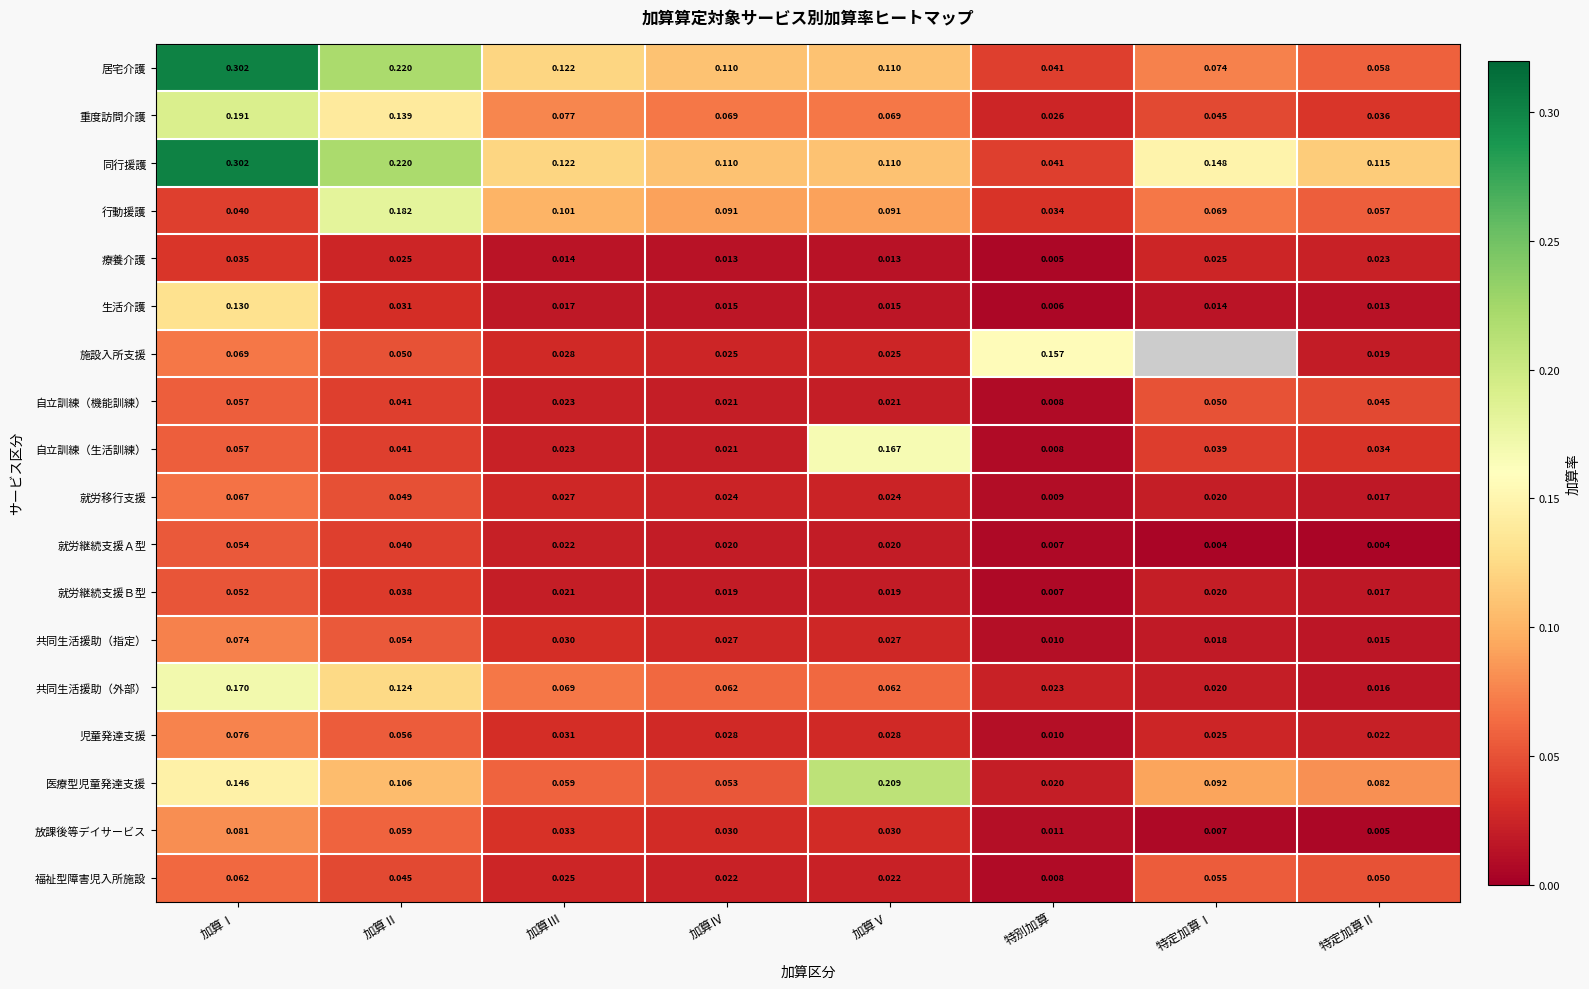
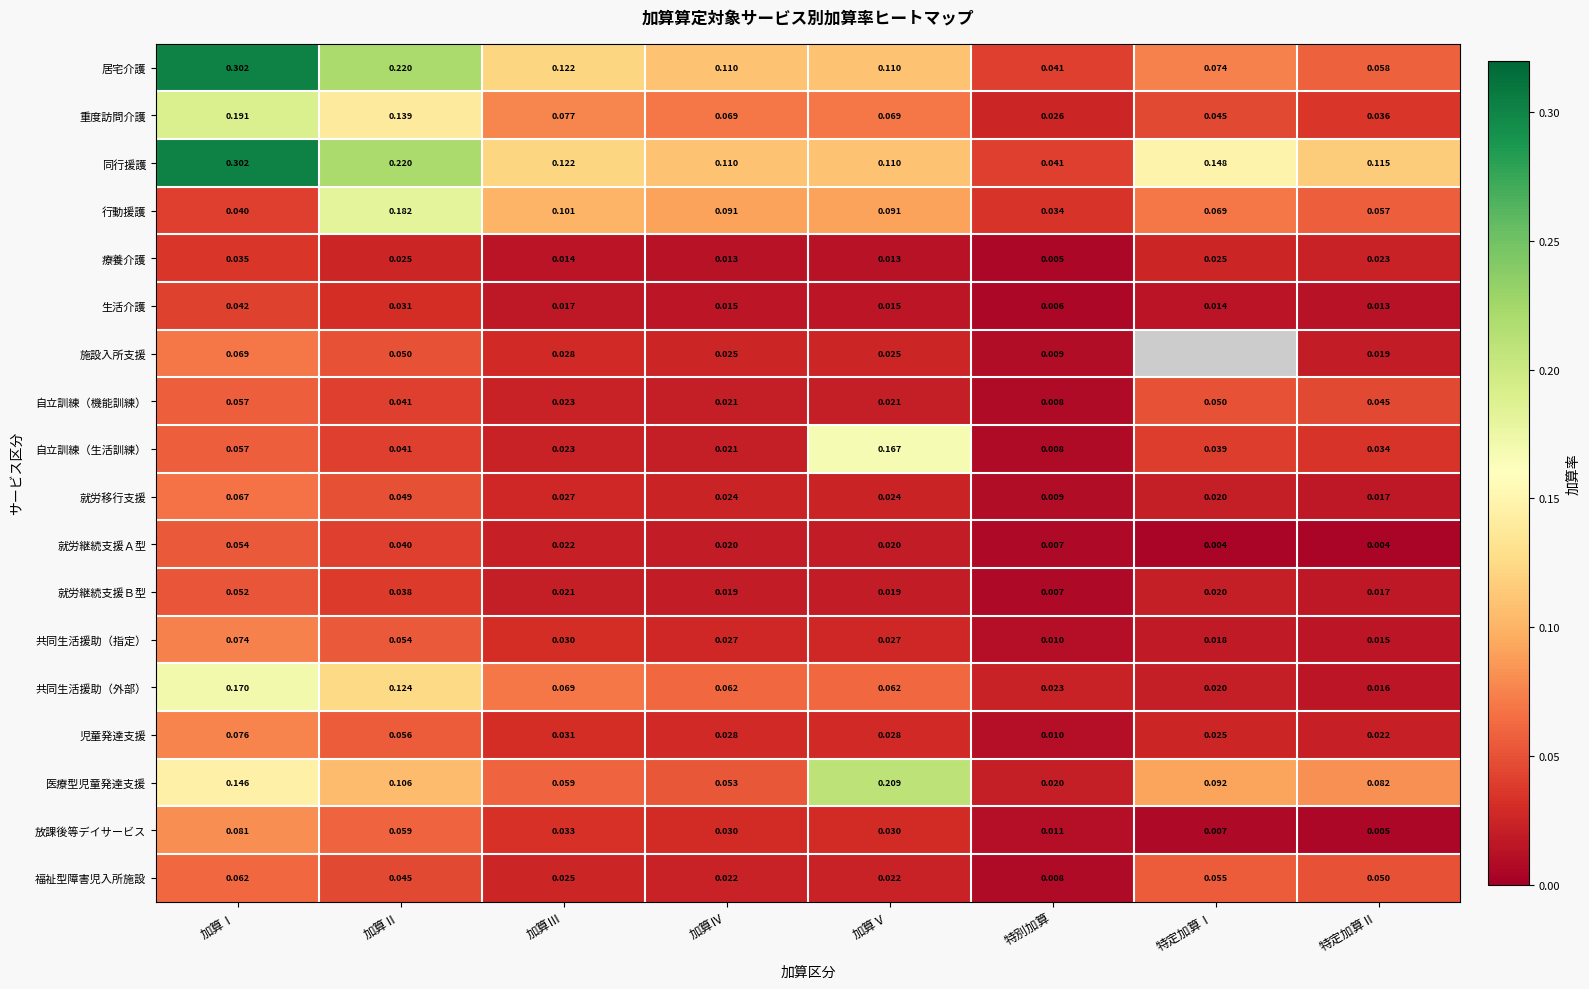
生活介護, 加算Ⅰ: 0.130 -> 0.042
施設入所支援, 特別加算: 0.157 -> 0.009
